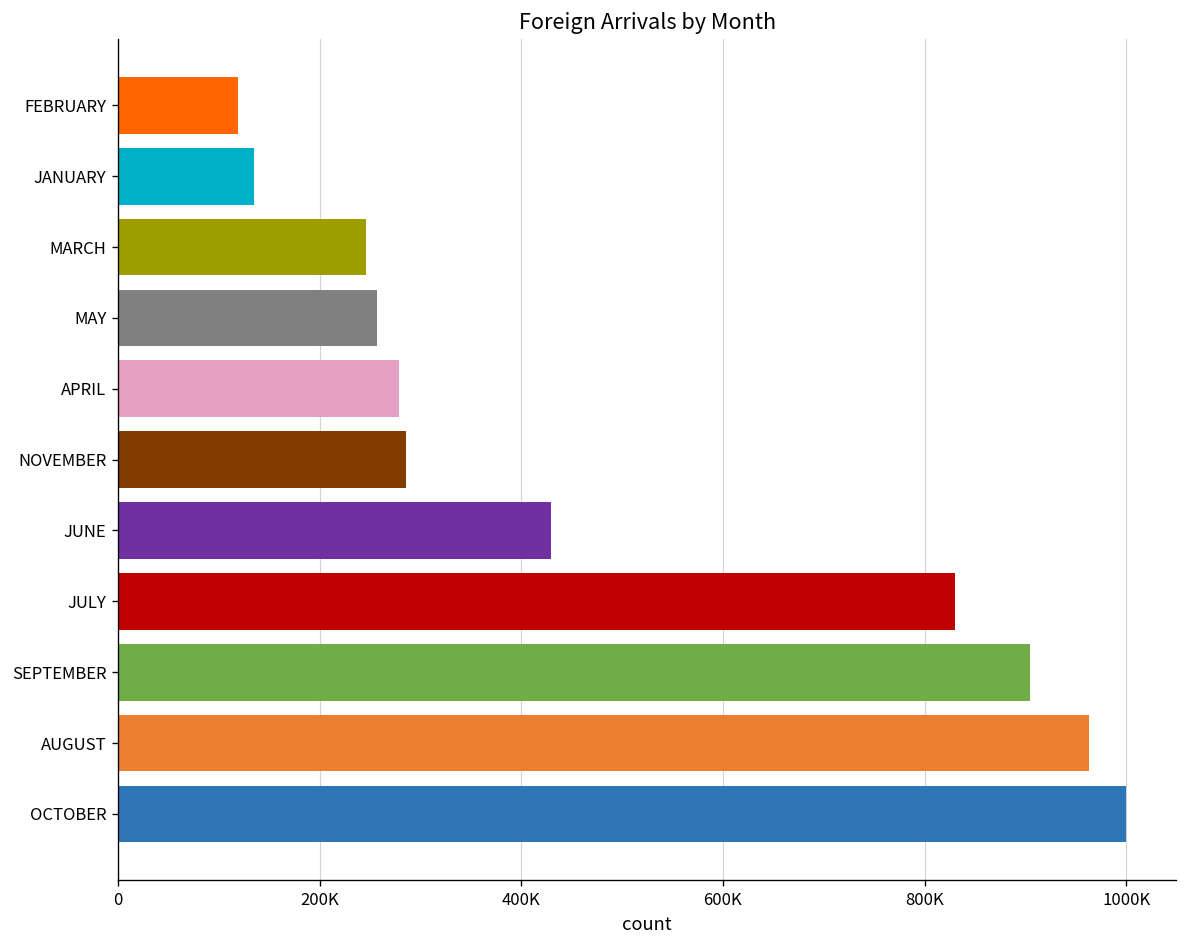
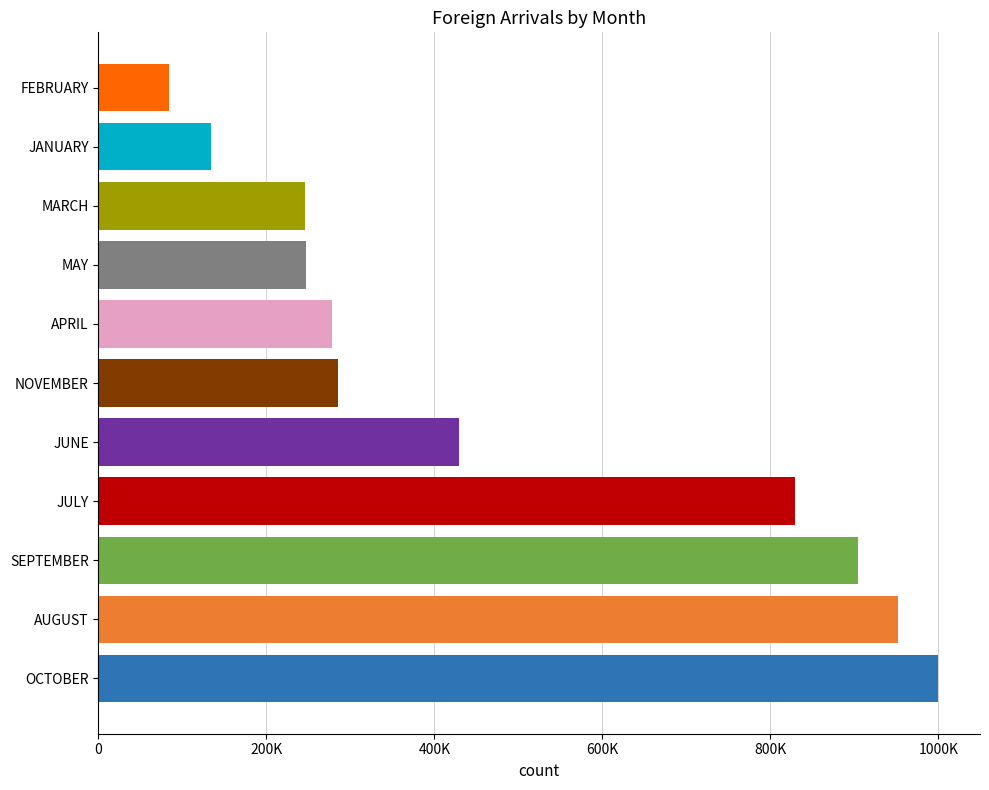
FEBRUARY: 120000 -> 80000
MAY: 260000 -> 250000
AUGUST: 960000 -> 950000
